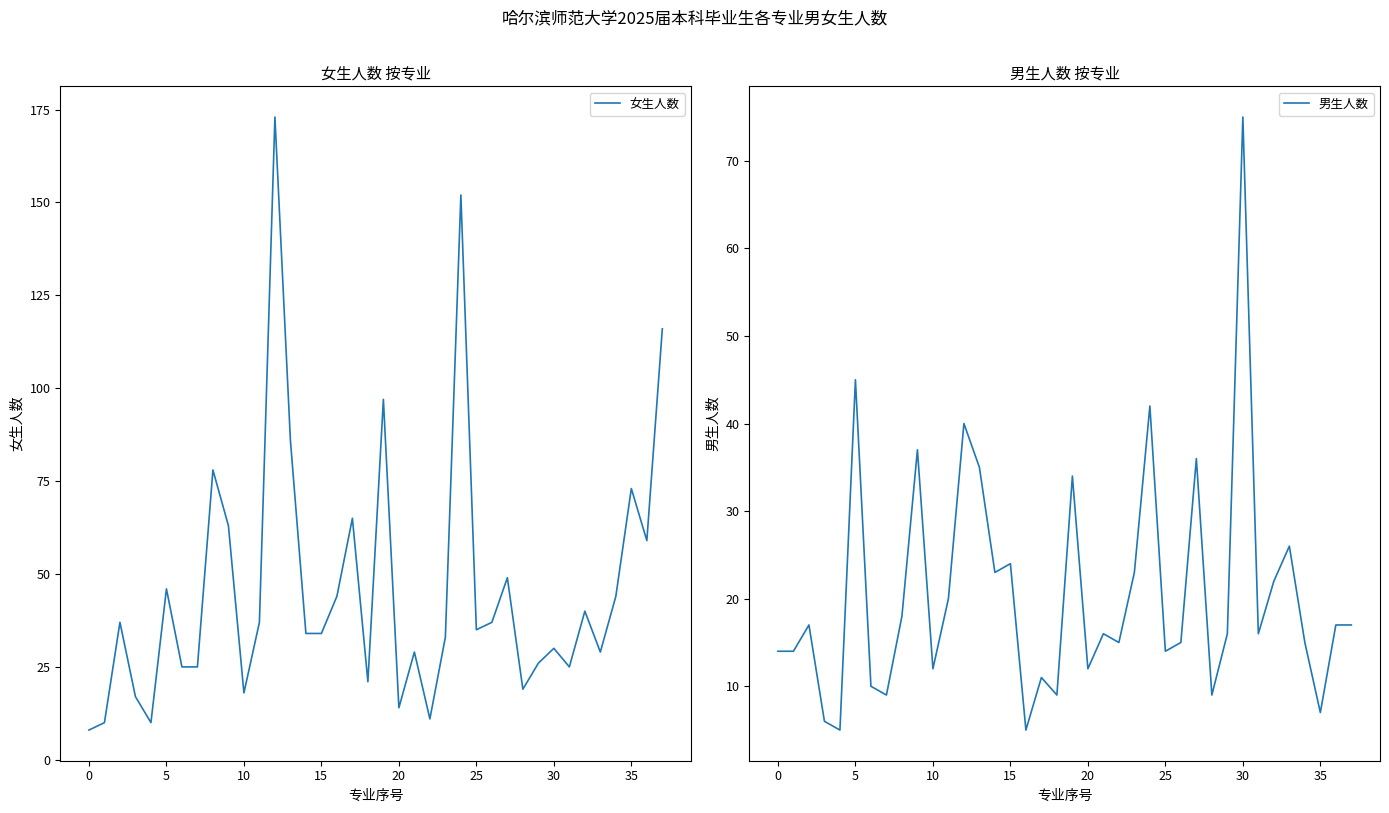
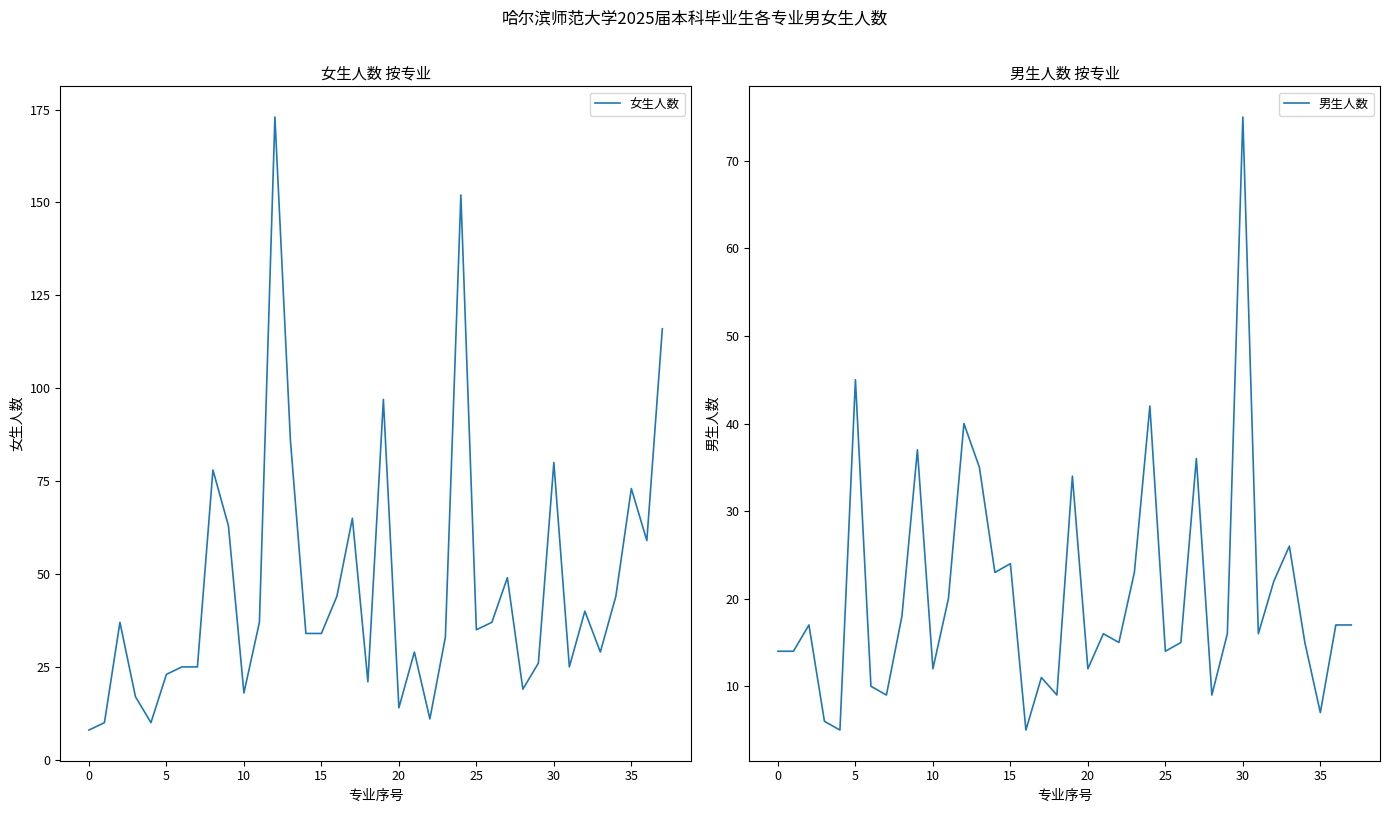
女生人数 按专业, 5: 46 -> 23
女生人数 按专业, 30: 30 -> 80
